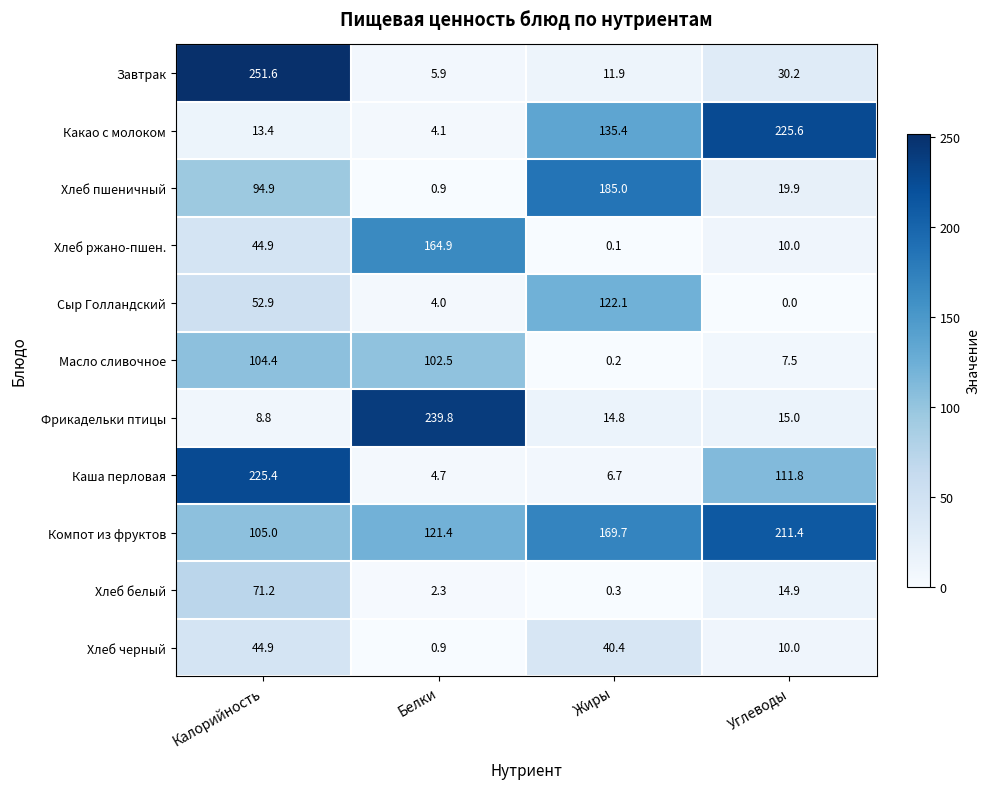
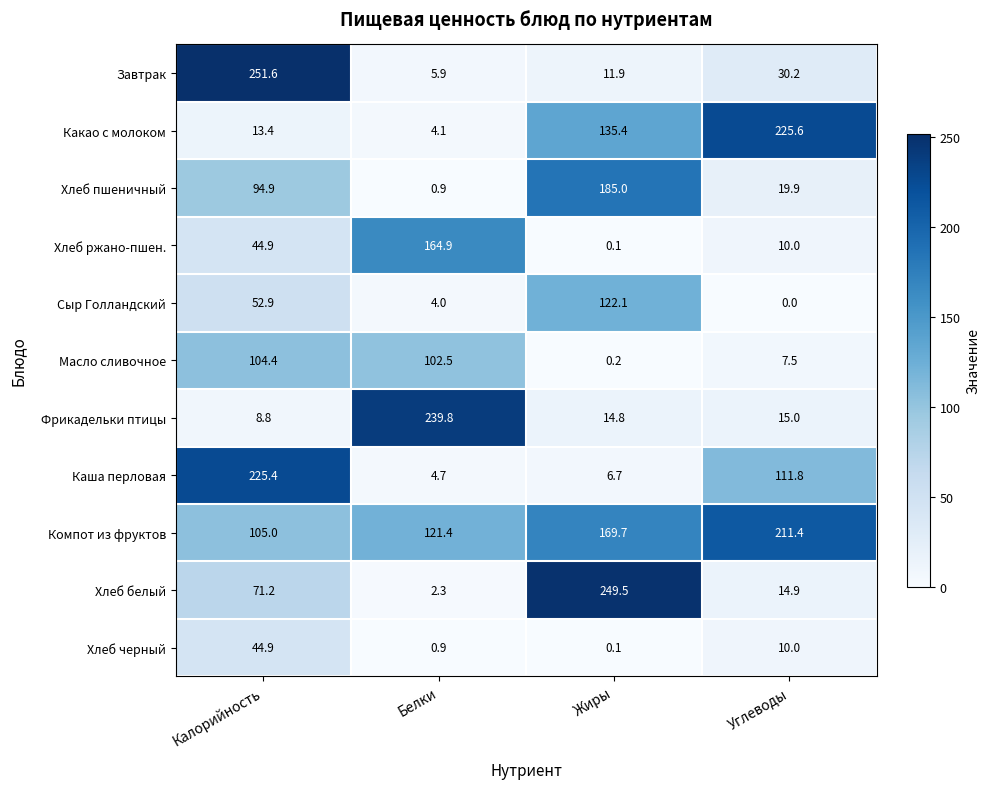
Хлеб белый, Жиры: 0.3 -> 249.5
Хлеб черный, Жиры: 40.4 -> 0.1
